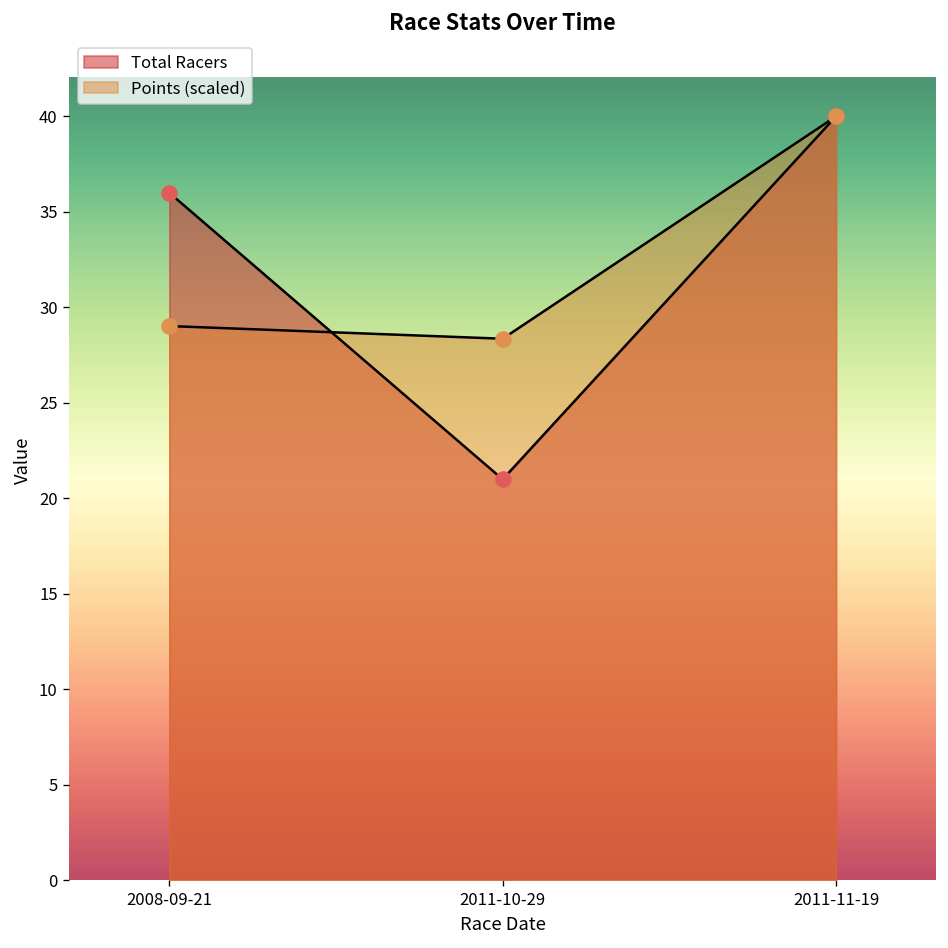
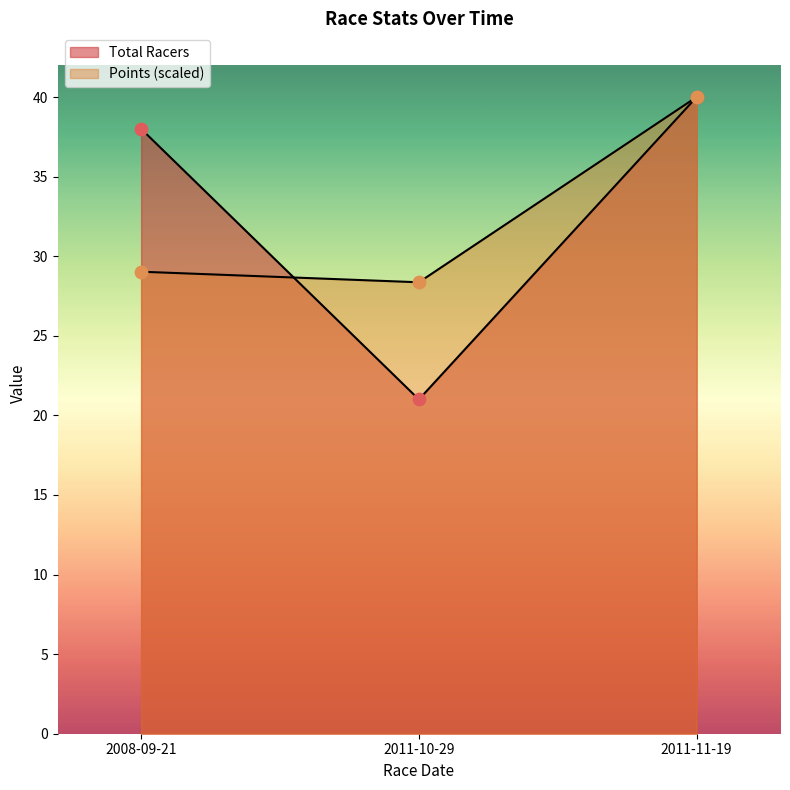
Total Racers, 2008-09-21: 36 -> 38
